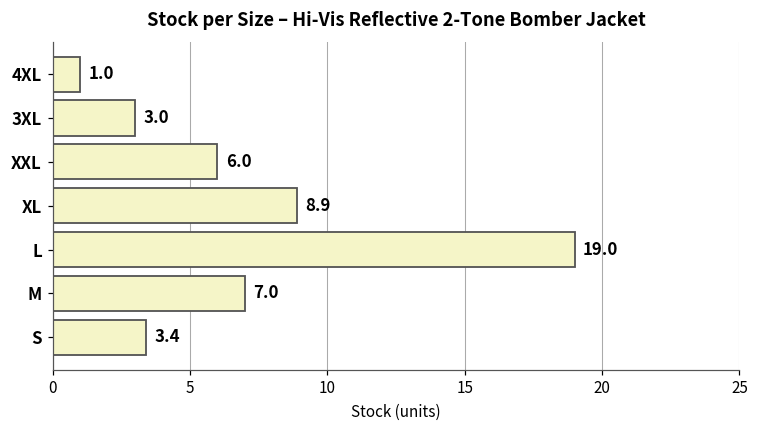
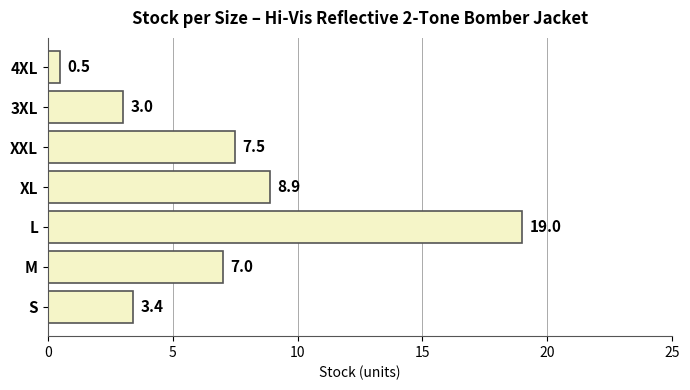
4XL: 1.0 -> 0.5
XXL: 6.0 -> 7.5
